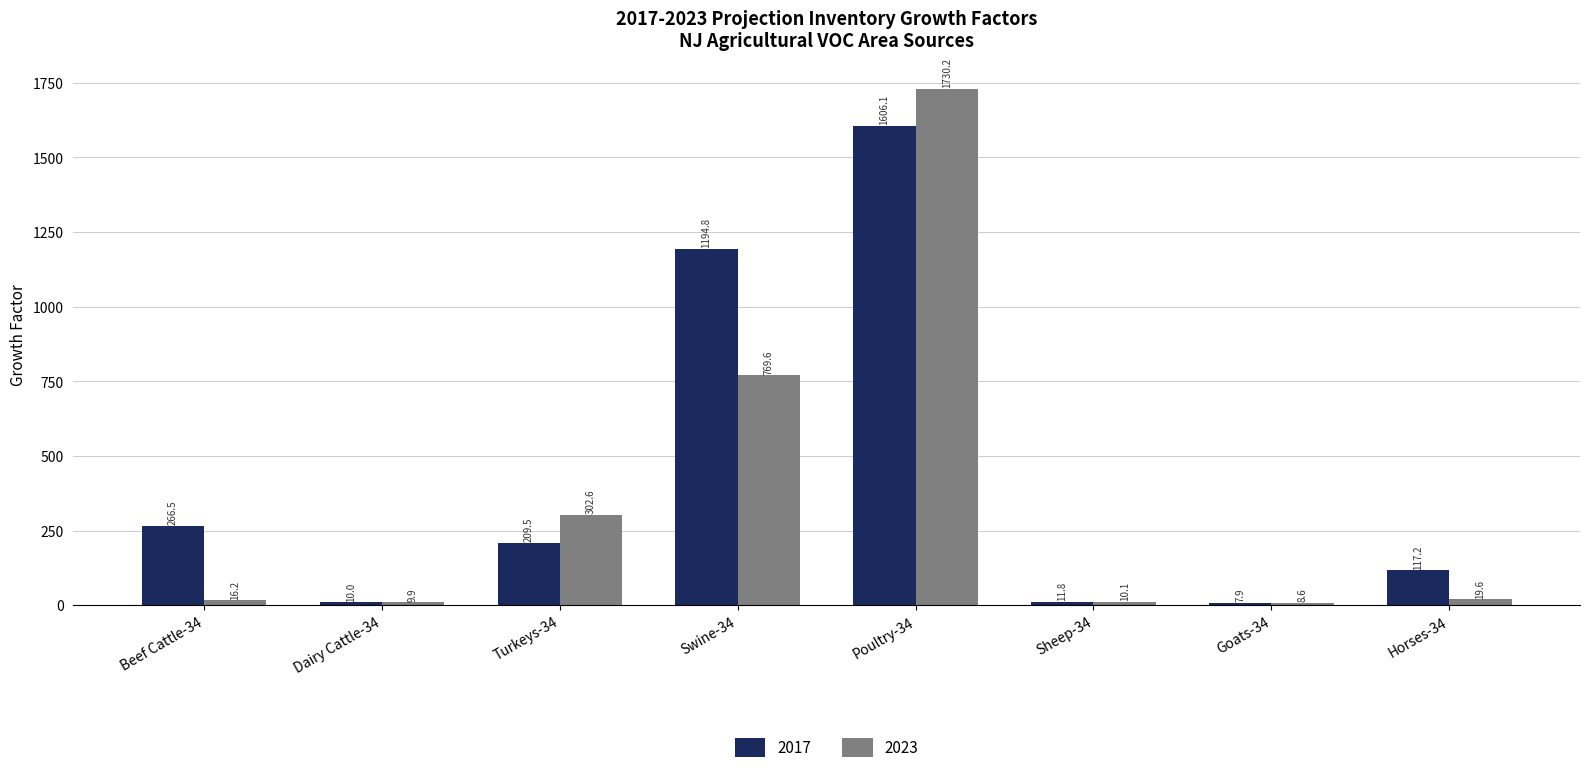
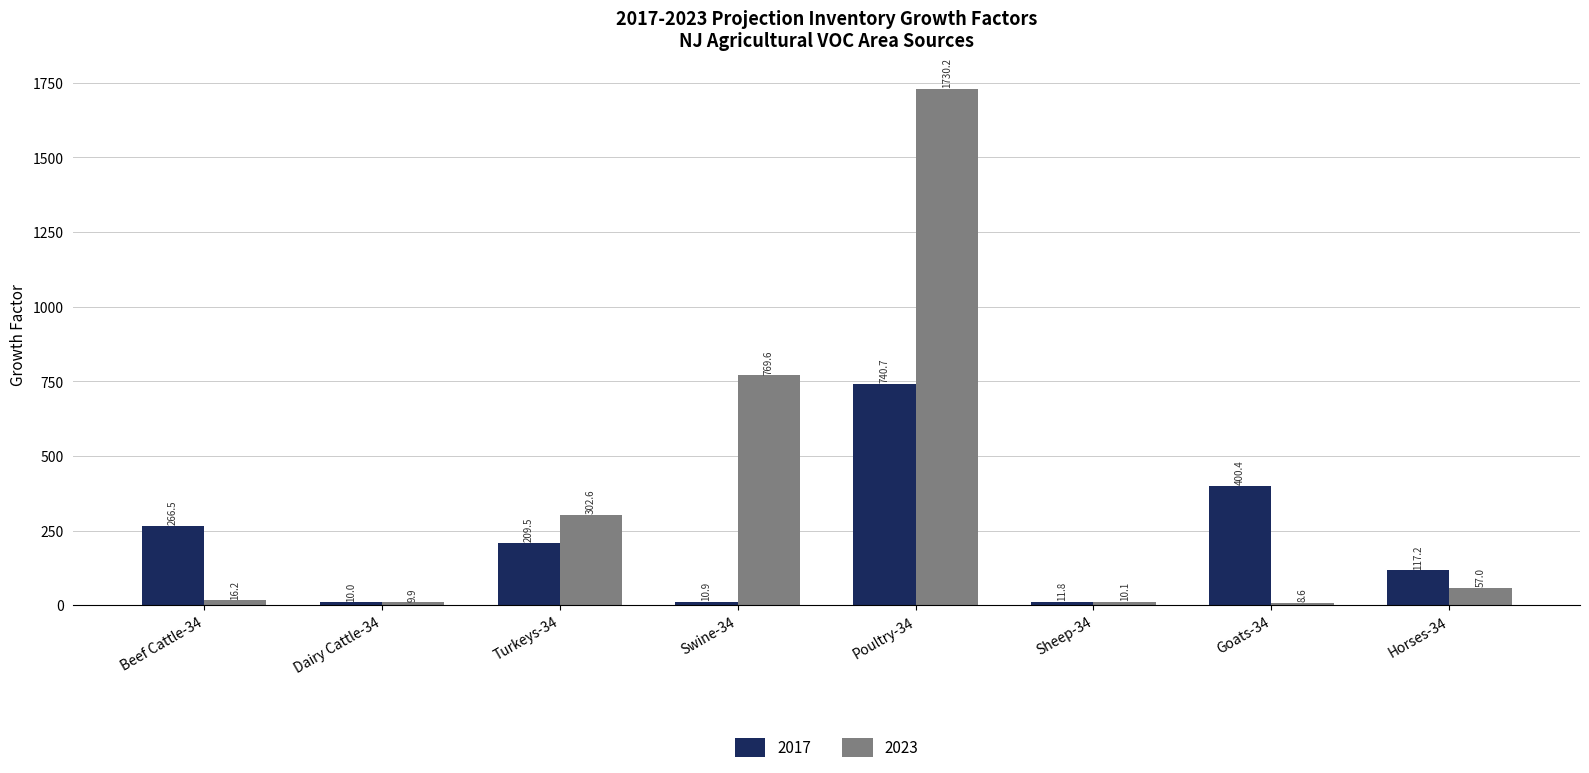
2017, Swine-34: 1194.8 -> 10.9
2017, Poultry-34: 1606.1 -> 740.7
2017, Goats-34: 7.9 -> 400.4
2023, Horses-34: 19.6 -> 57.0
